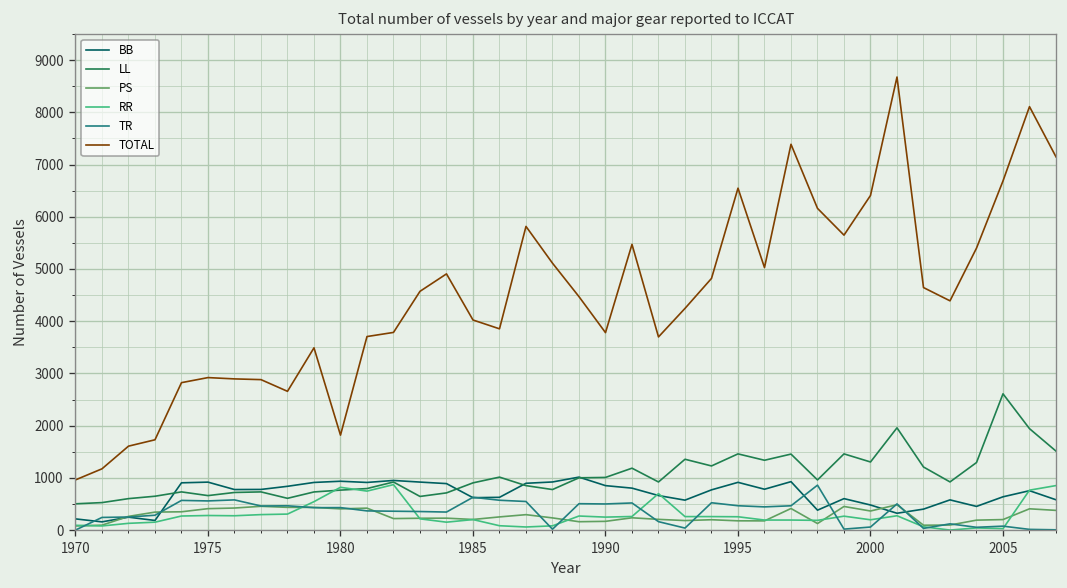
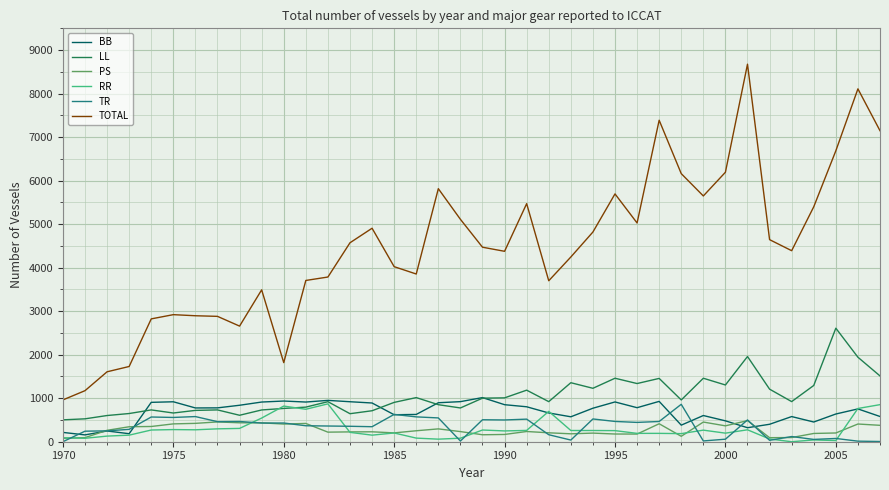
TOTAL, 1990: 3800 -> 4400
TOTAL, 1995: 6500 -> 5700
TOTAL, 2000: 6400 -> 6200
